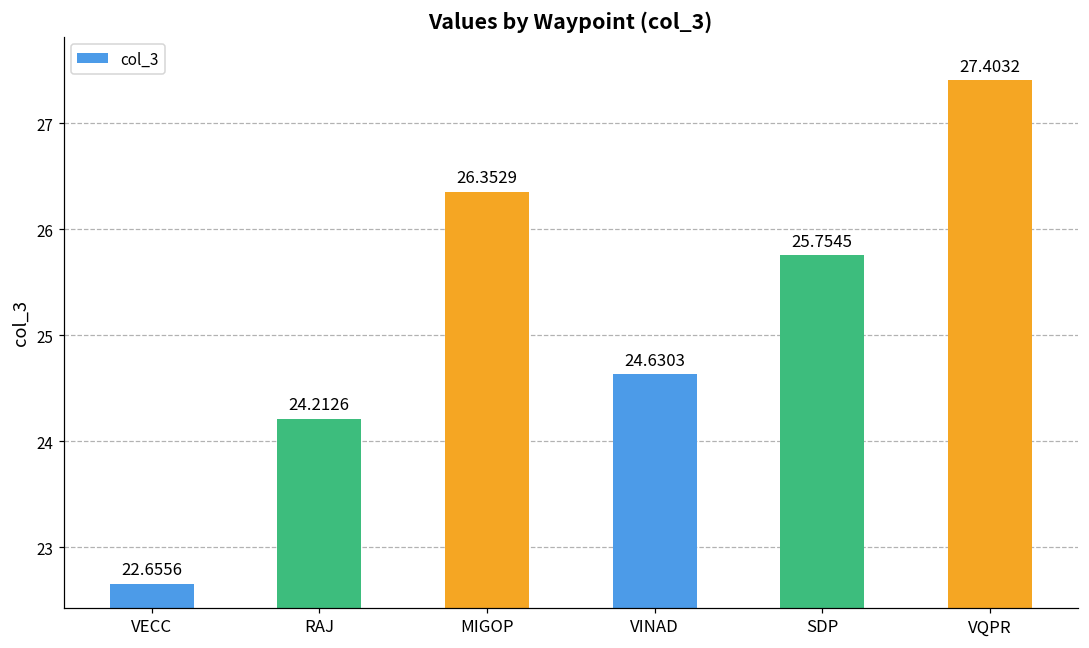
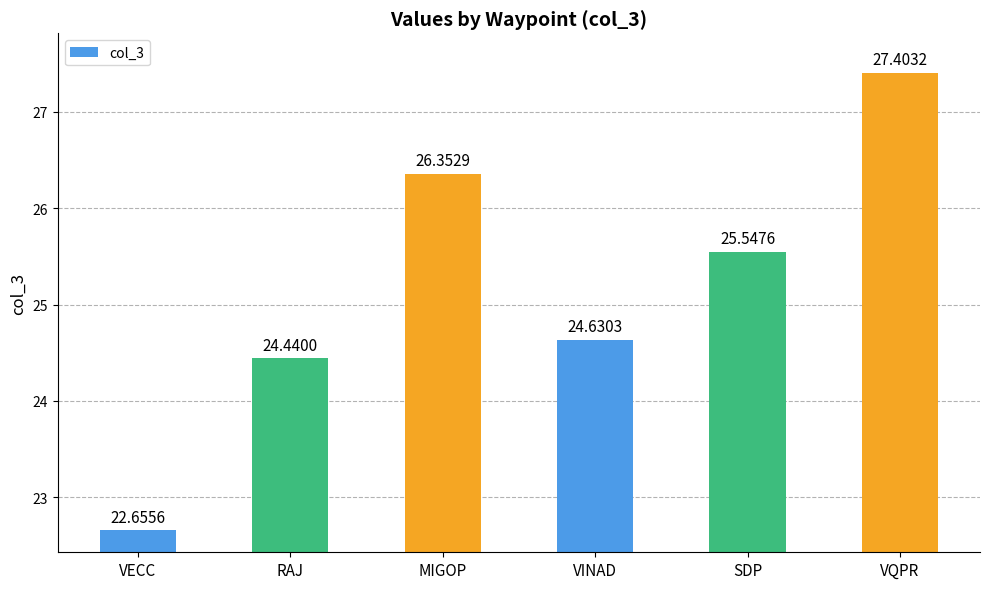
RAJ: 24.2126 -> 24.4400
SDP: 25.7545 -> 25.5476
